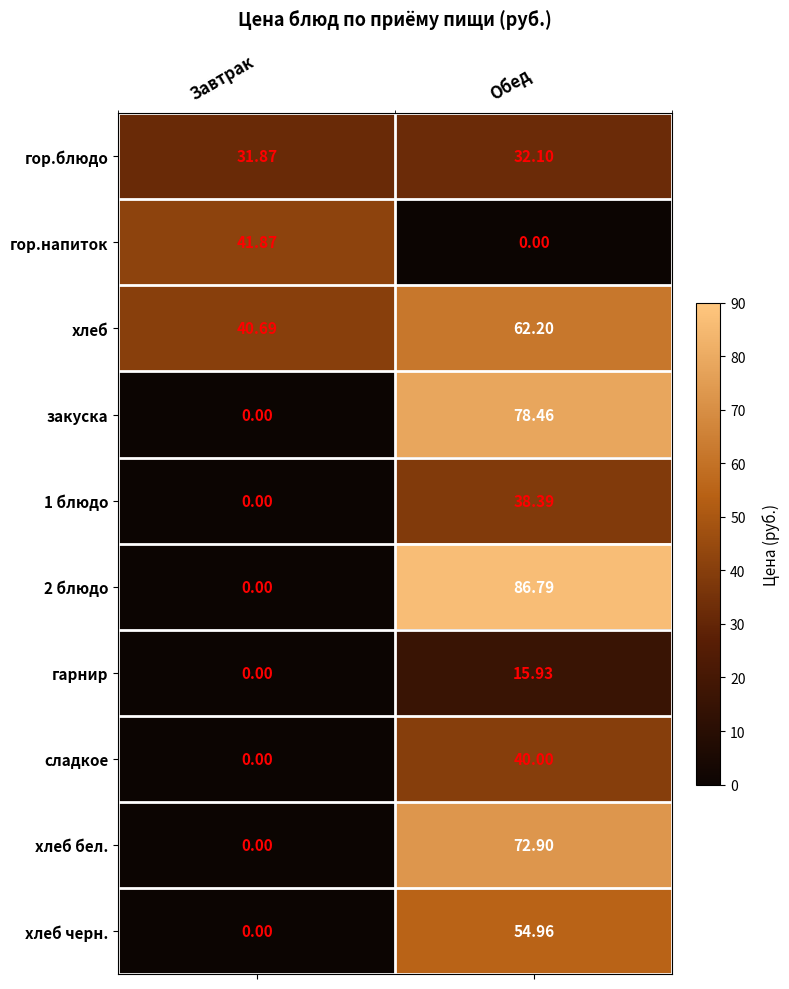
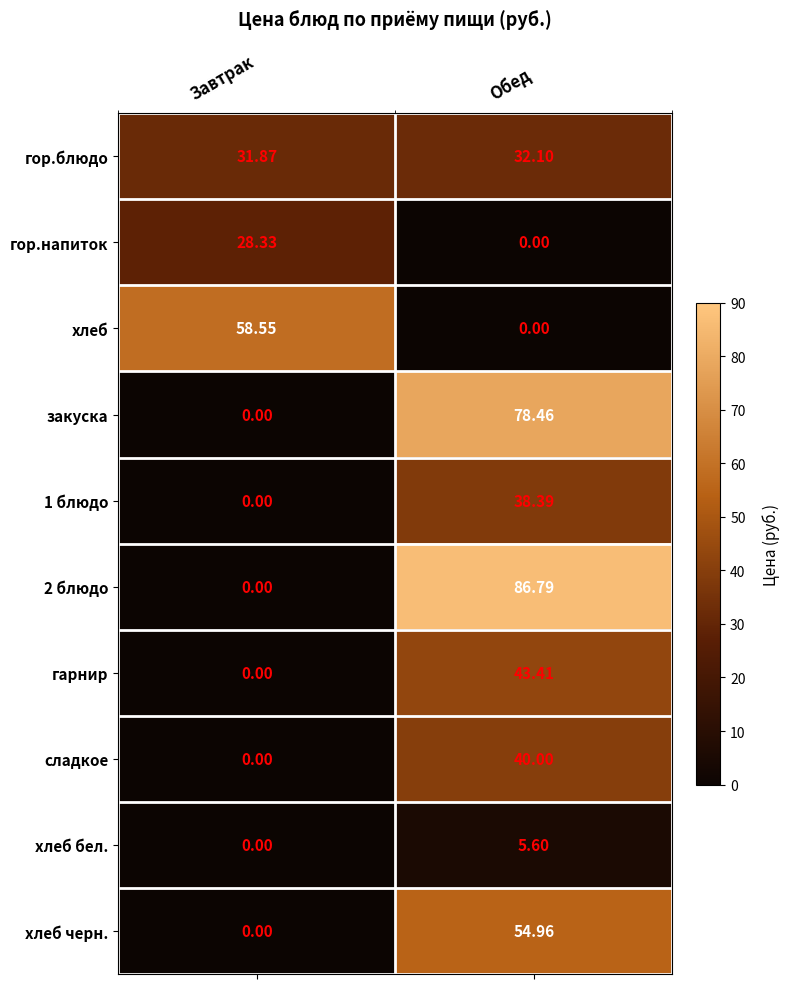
гор.напиток, Завтрак: 41.87 -> 28.33
хлеб, Завтрак: 40.69 -> 58.55
хлеб, Обед: 62.20 -> 0.00
гарнир, Обед: 15.93 -> 43.41
хлеб бел., Обед: 72.90 -> 5.60
